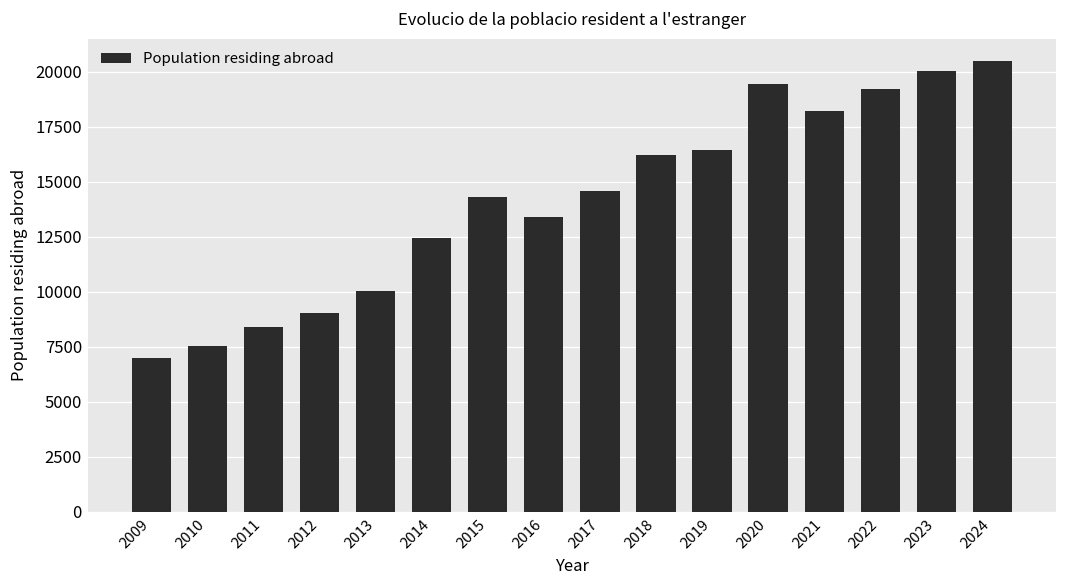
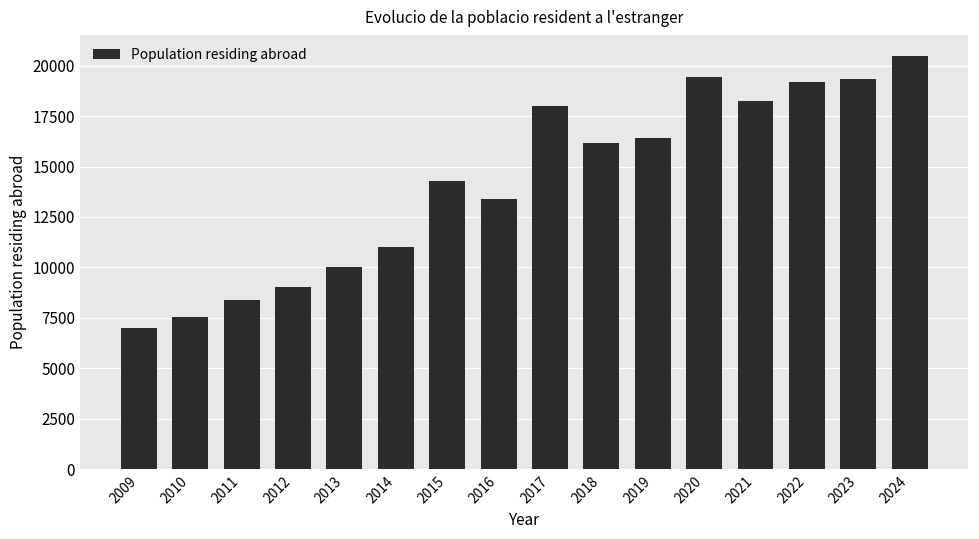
2014: 12400 -> 11000
2017: 14600 -> 18000
2023: 20000 -> 19300
